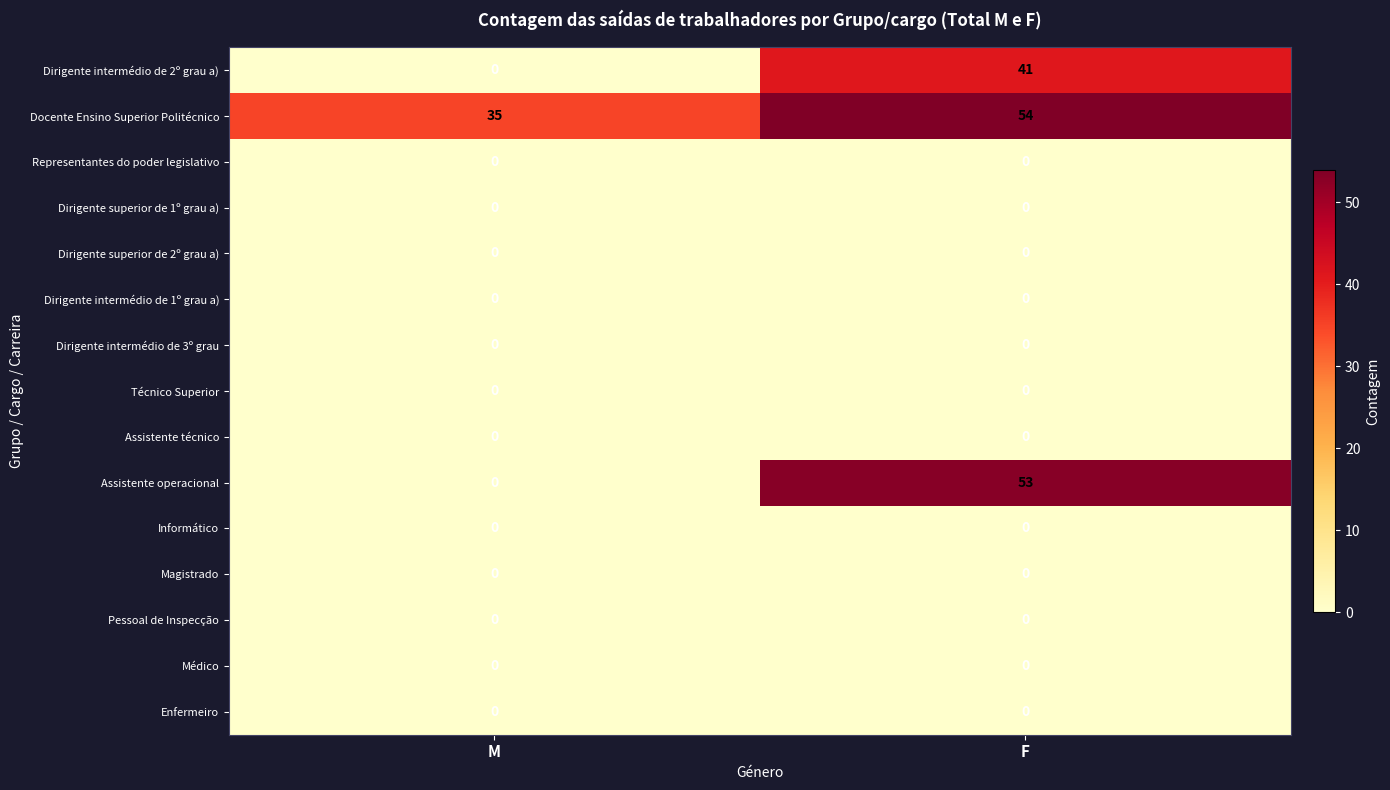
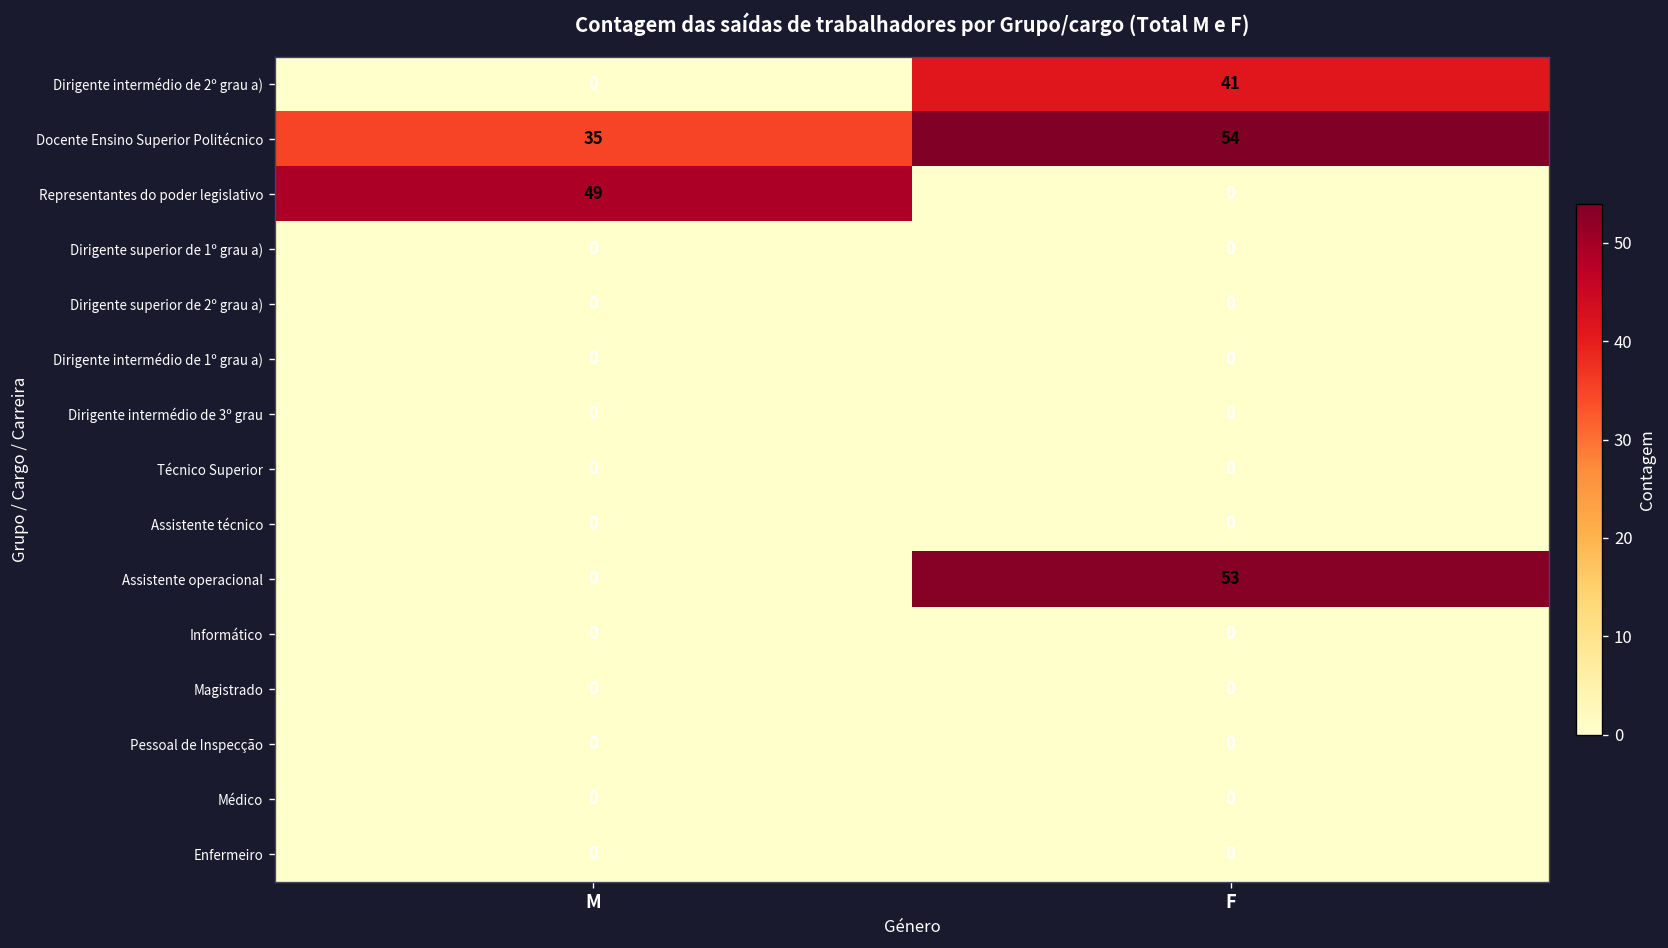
Representantes do poder legislativo, M: 0 -> 49
